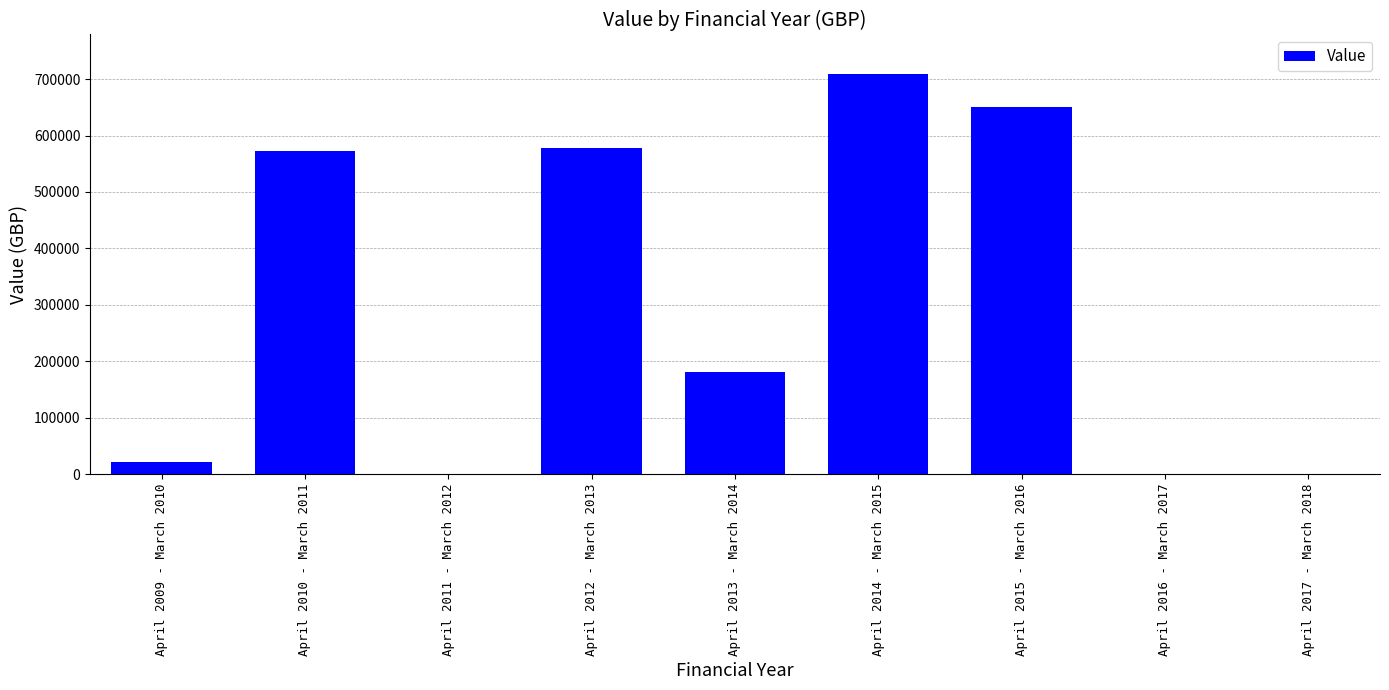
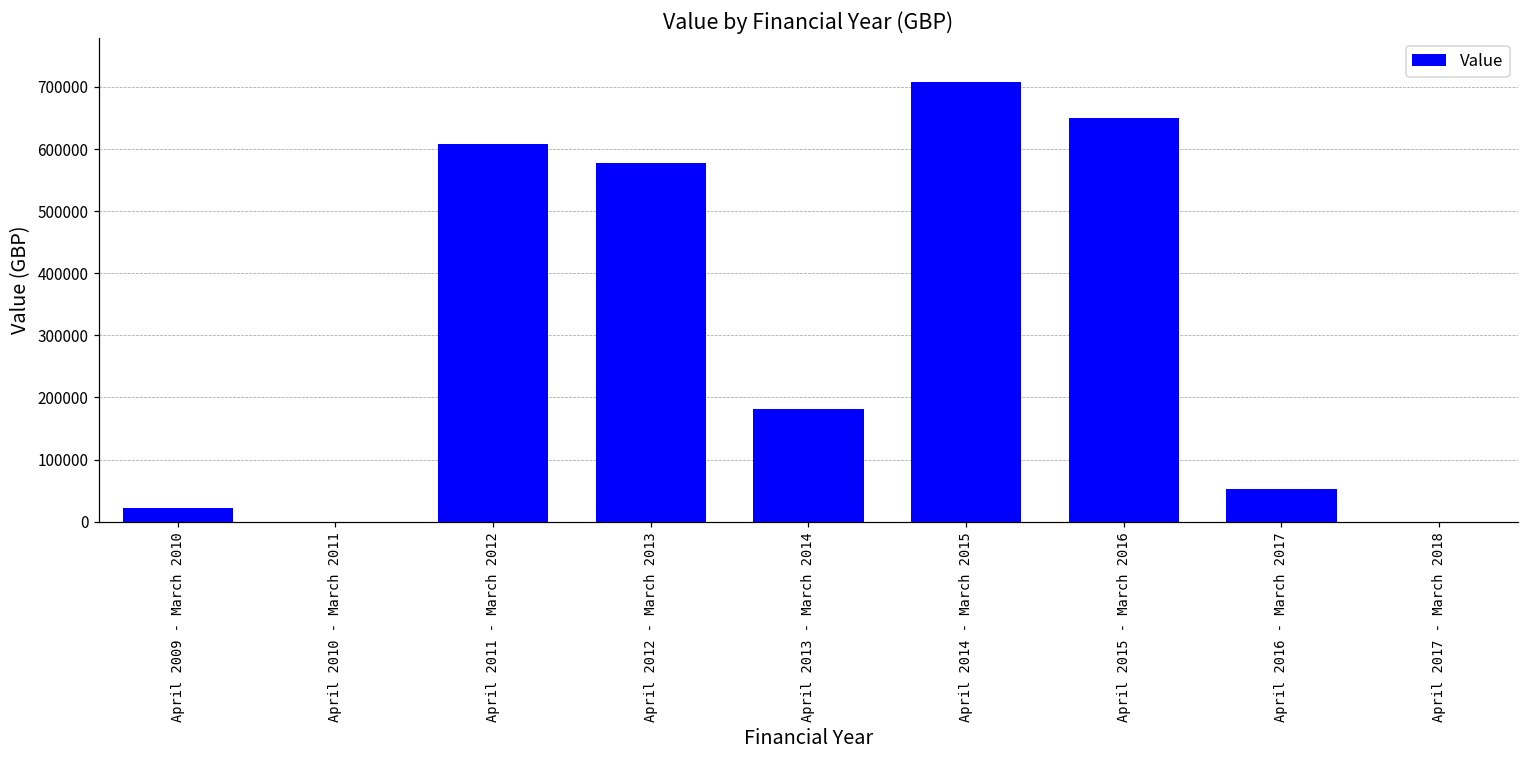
April 2010 - March 2011: 570000 -> 0
April 2011 - March 2012: 0 -> 610000
April 2016 - March 2017: 0 -> 50000
